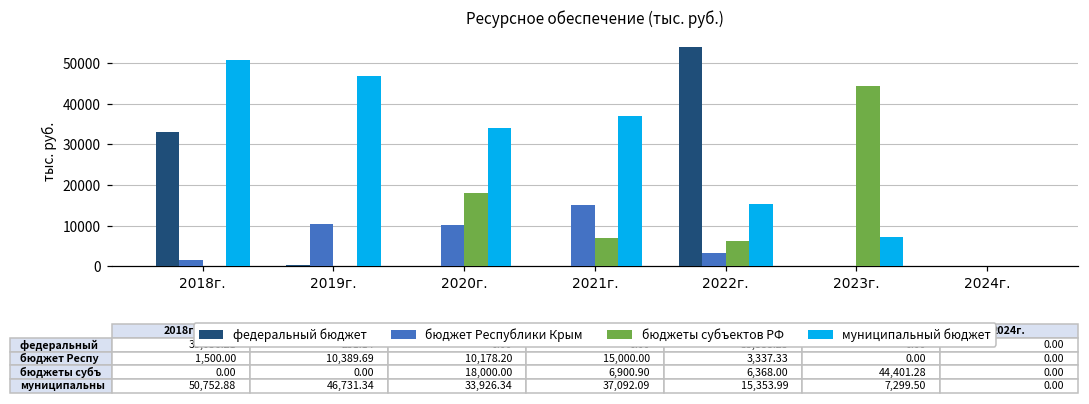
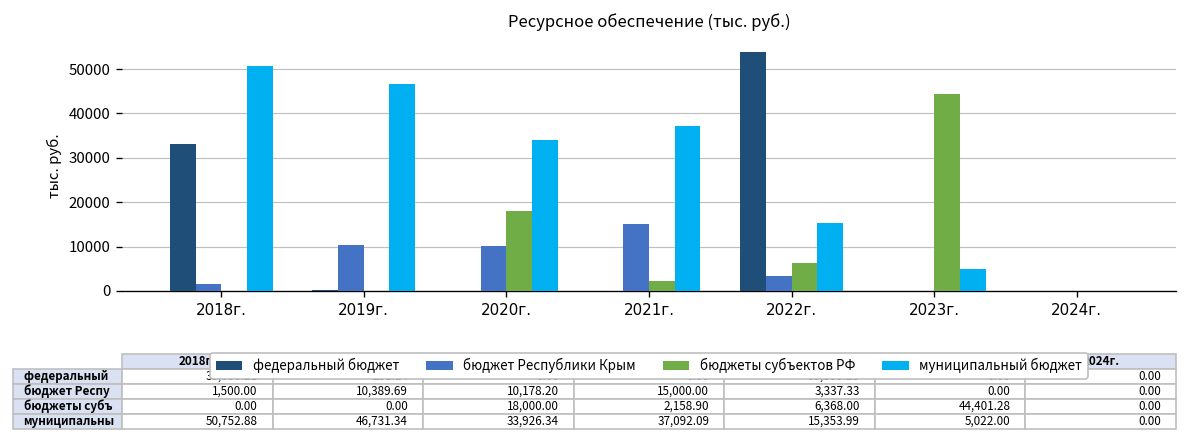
бюджеты субъектов РФ, 2021г.: 6,900.90 -> 2,158.90
муниципальный бюджет, 2023г.: 7,299.50 -> 5,022.00
